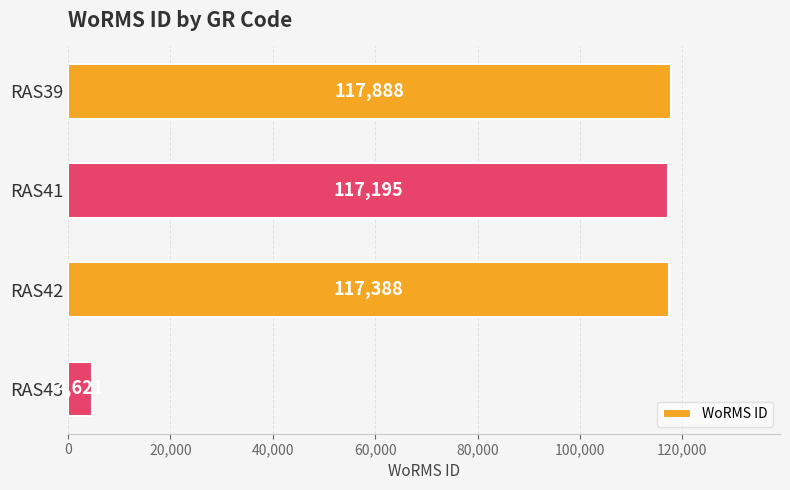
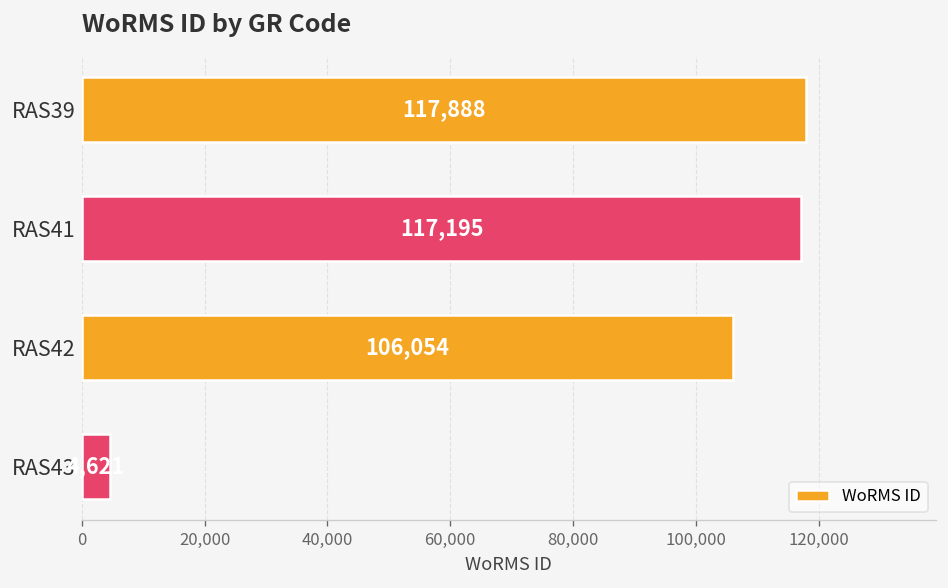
RAS42: 117,388 -> 106,054
